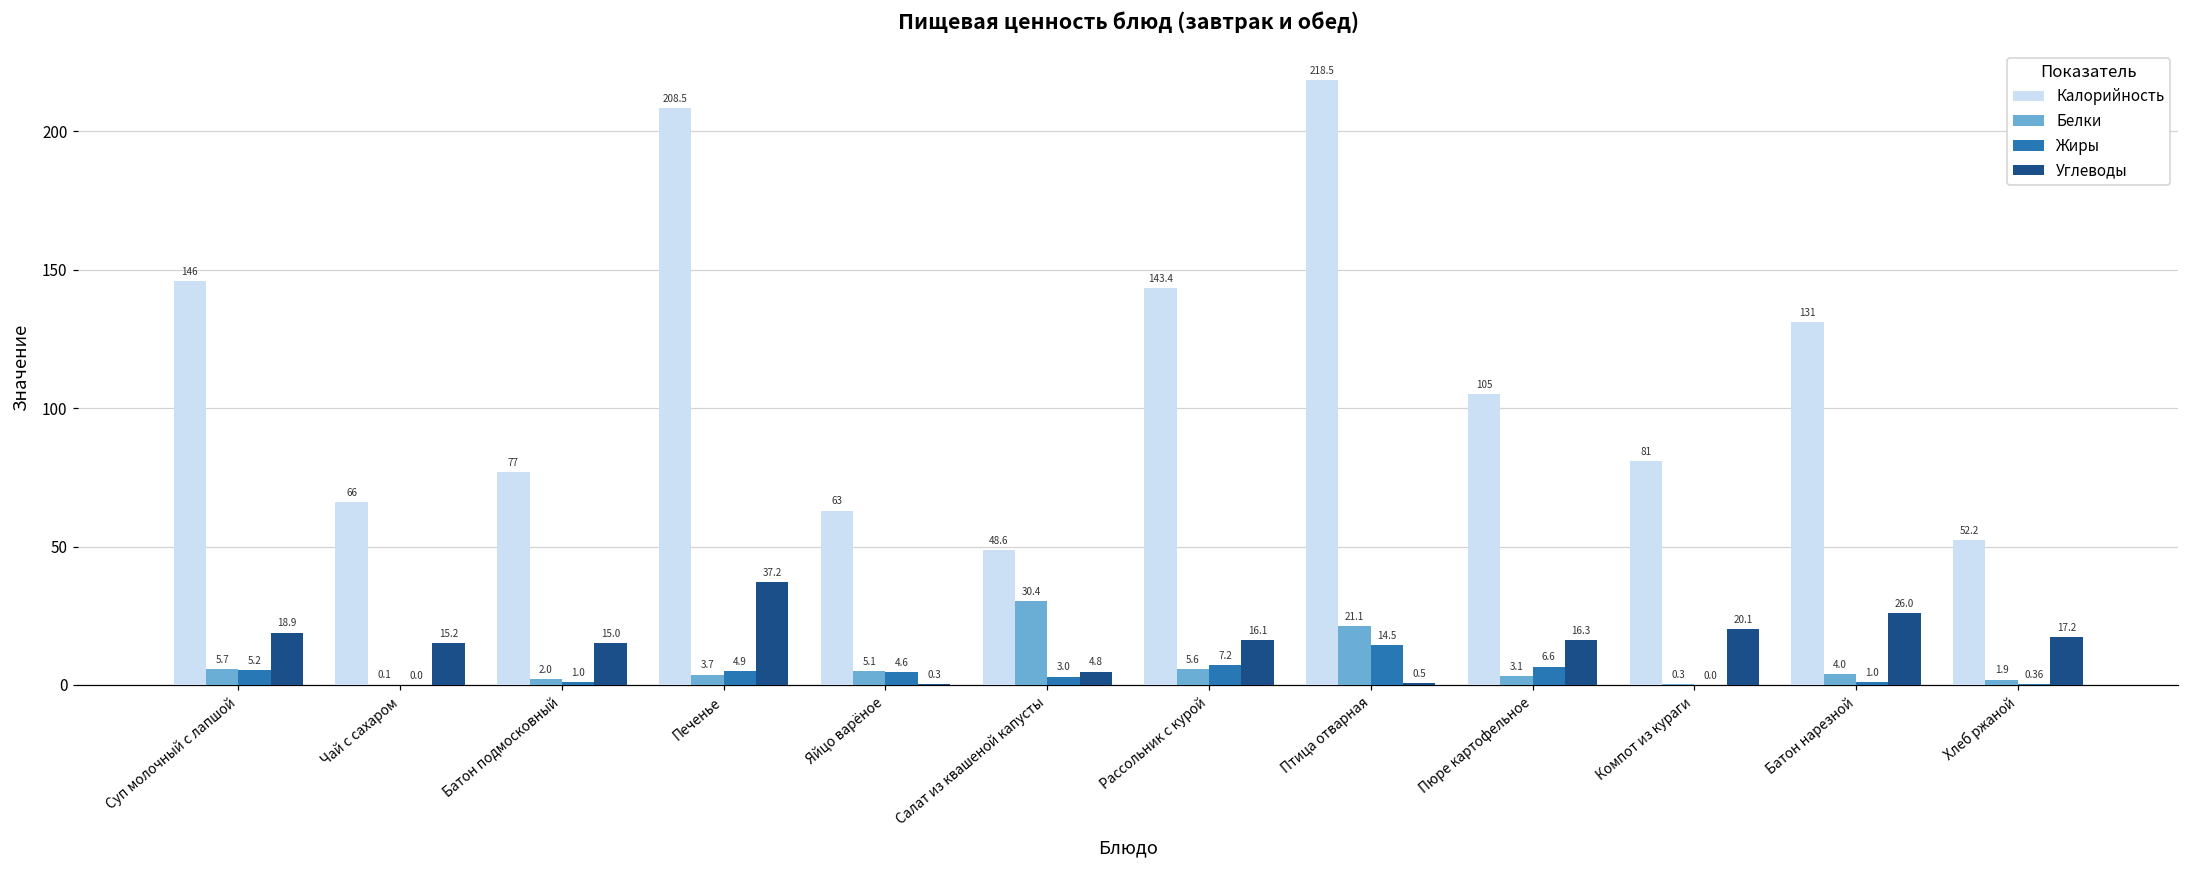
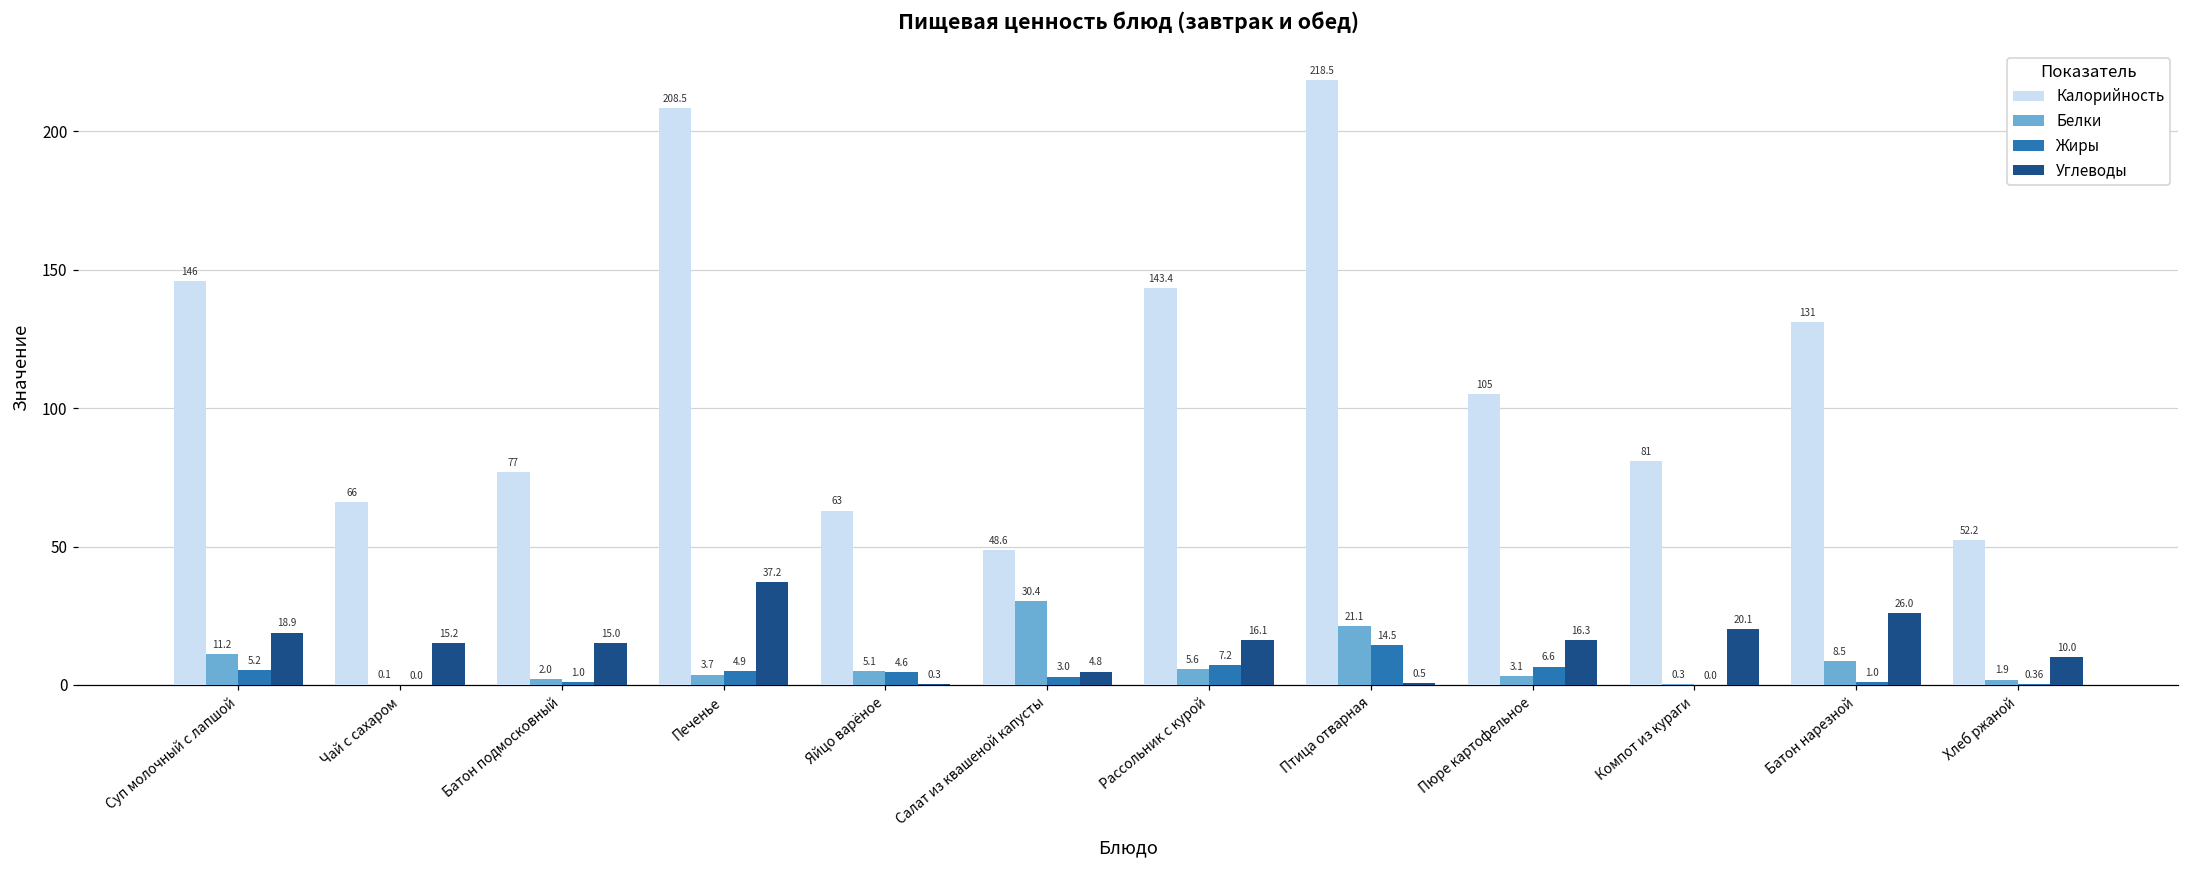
Белки, Суп молочный с лапшой: 5.7 -> 11.2
Белки, Батон нарезной: 4.0 -> 8.5
Углеводы, Хлеб ржаной: 17.2 -> 10.0
